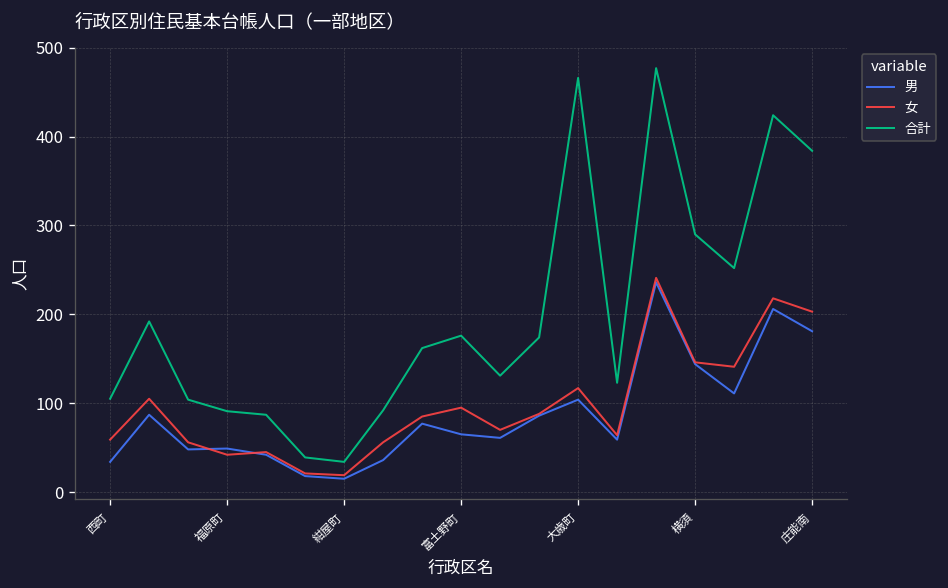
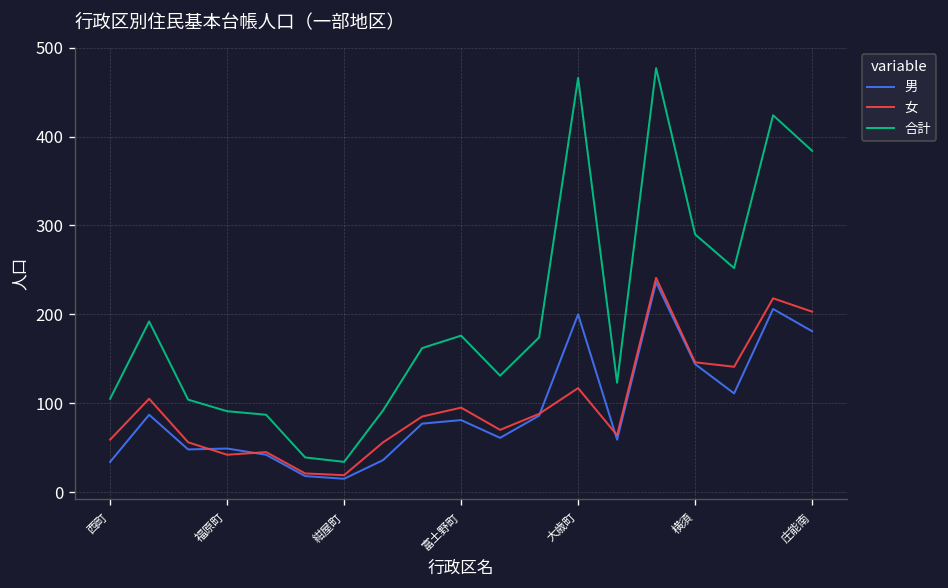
男, 富土野町: 70 -> 80
男, 大歳町: 100 -> 200
